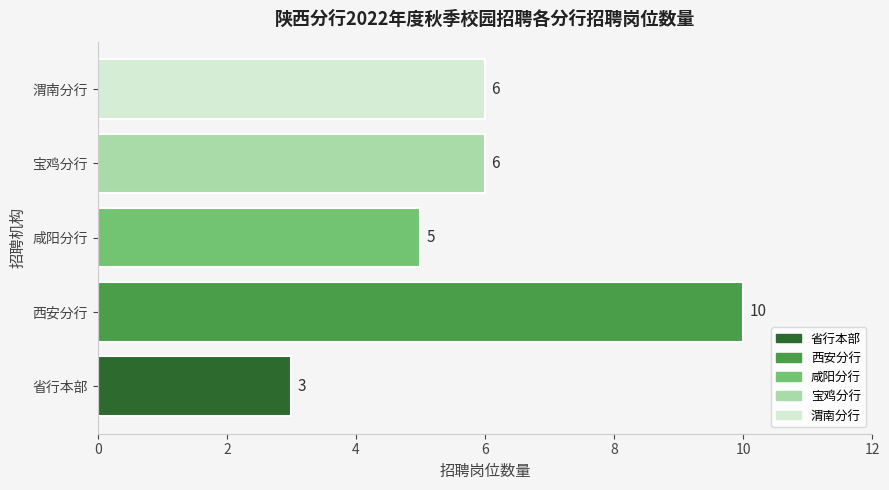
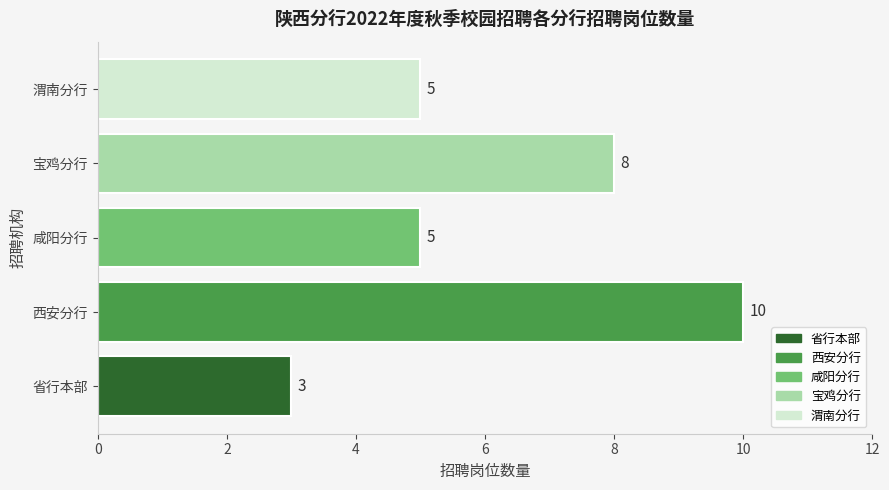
渭南分行: 6 -> 5
宝鸡分行: 6 -> 8
